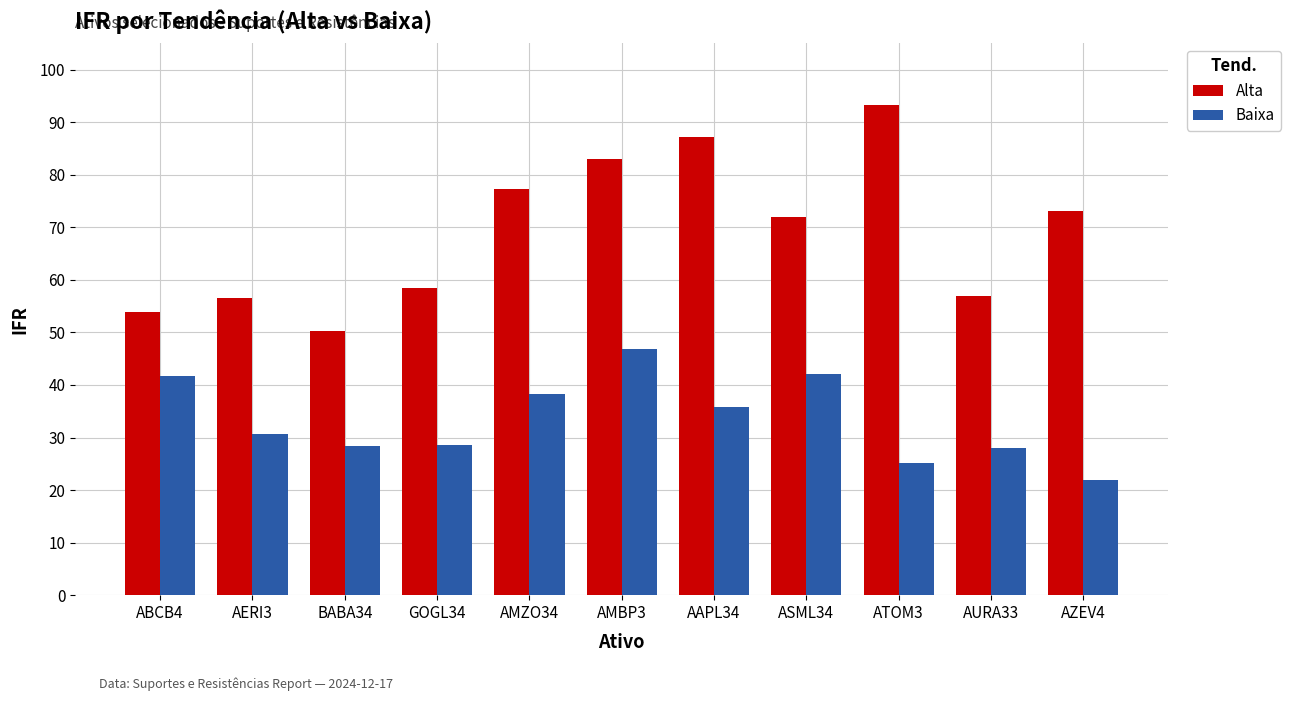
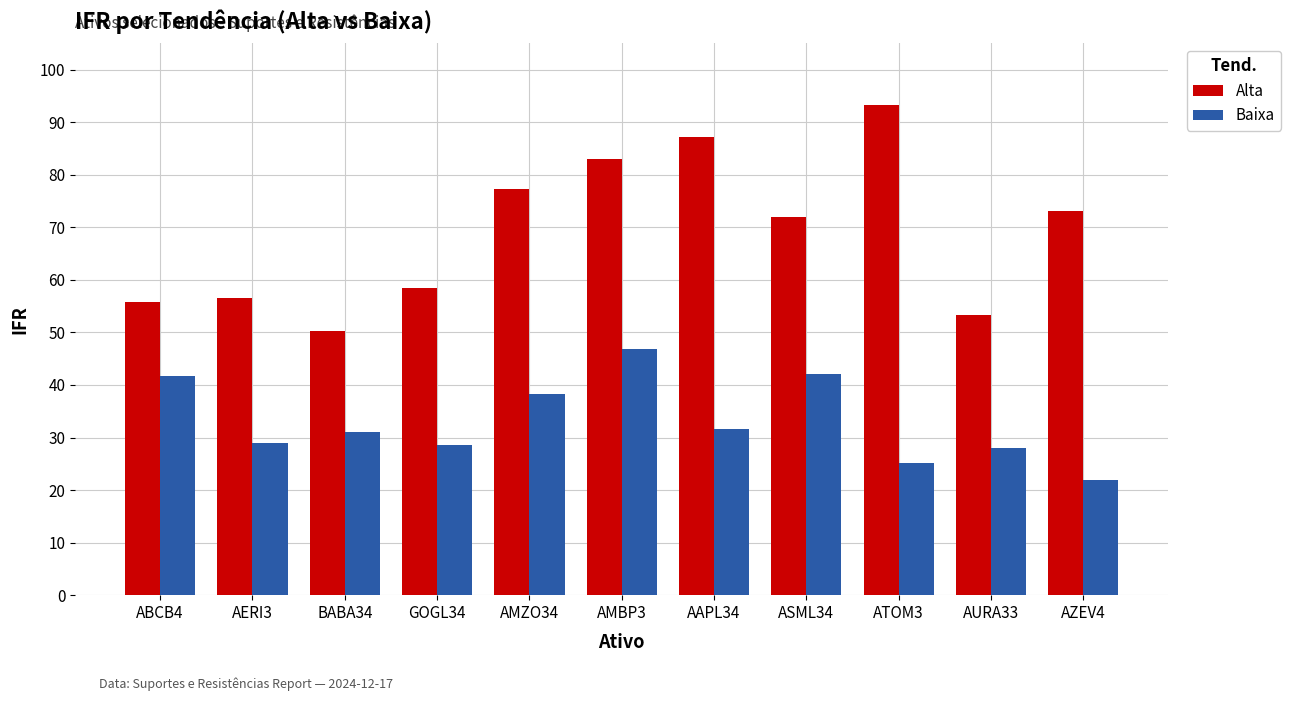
Alta, ABCB4: 54 -> 56
Baixa, AERI3: 31 -> 29
Baixa, BABA34: 28 -> 31
Baixa, AAPL34: 36 -> 32
Alta, AURA33: 57 -> 53
